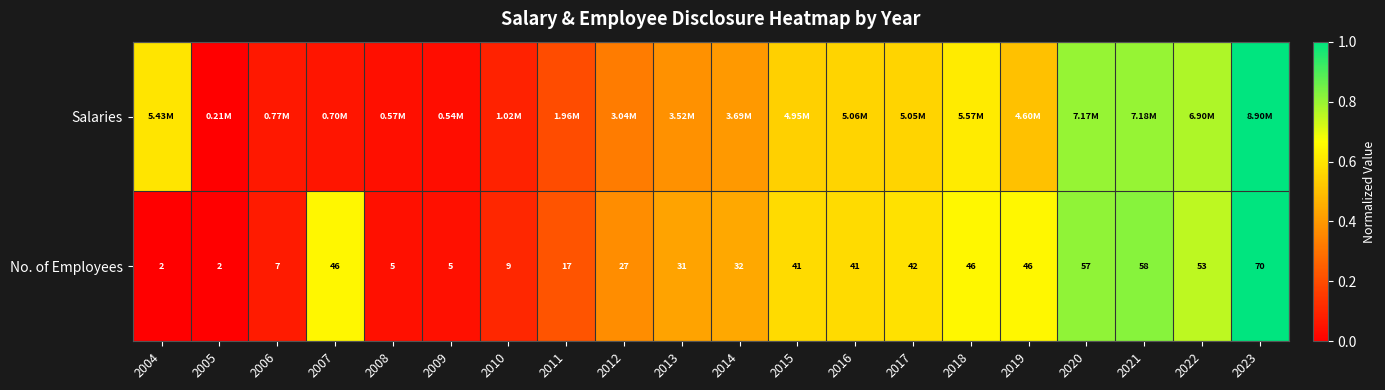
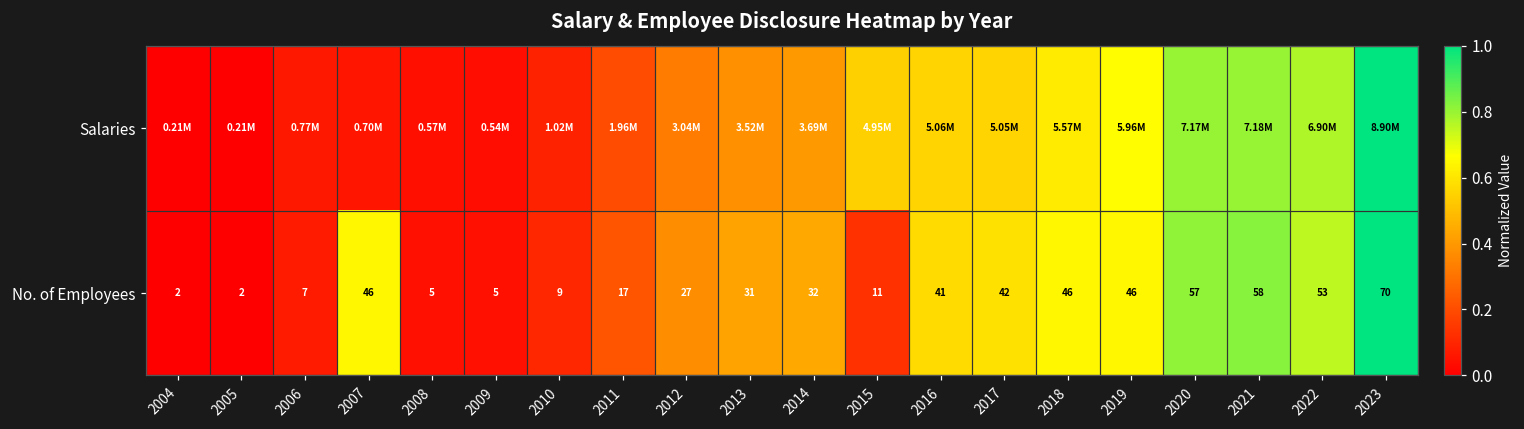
Salaries, 2004: 5.43M -> 0.21M
Salaries, 2019: 4.60M -> 5.96M
No. of Employees, 2015: 41 -> 11
